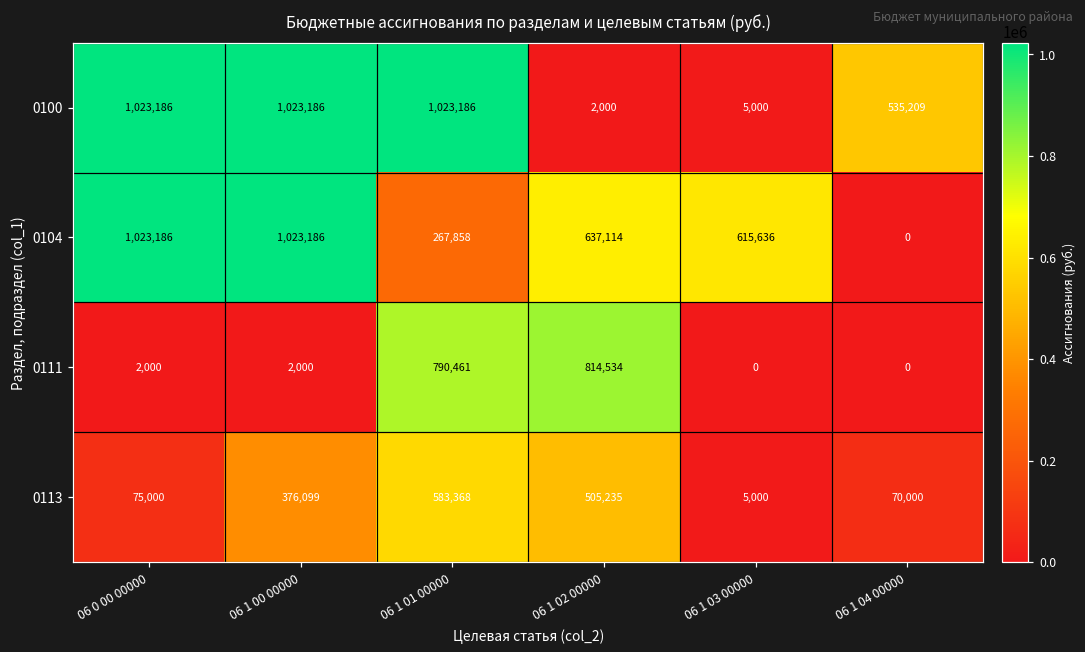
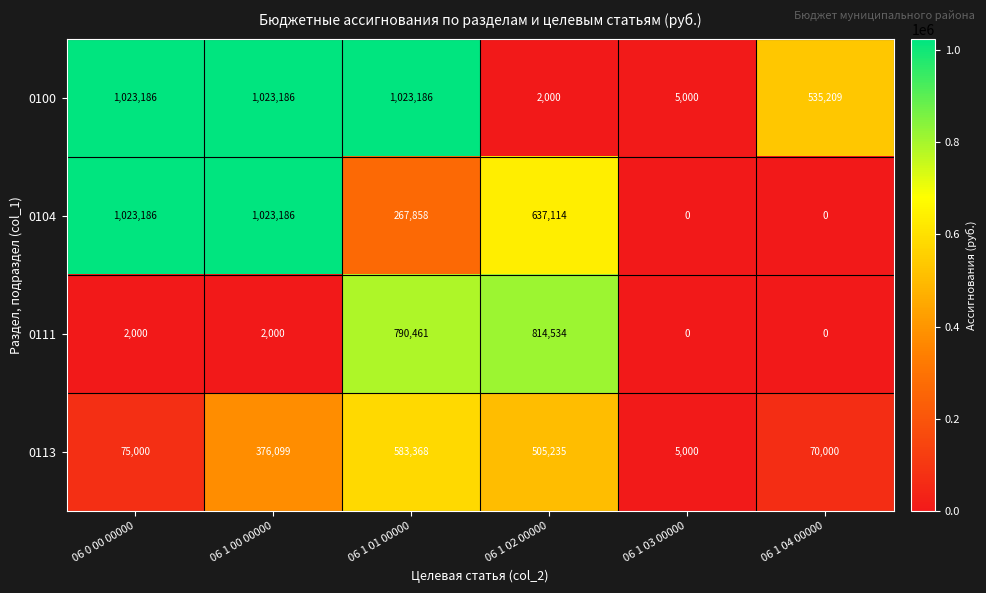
0104, 06 1 03 00000: 615,636 -> 0
